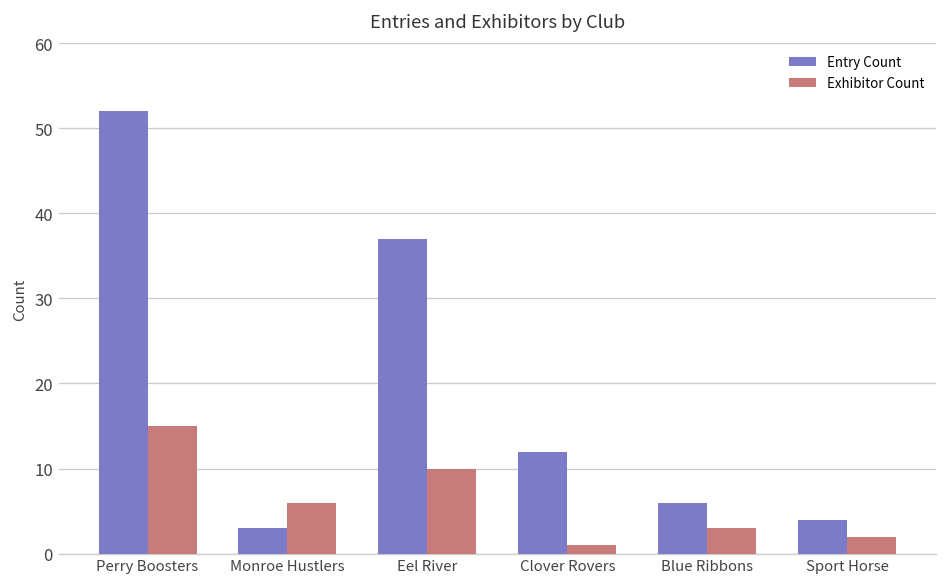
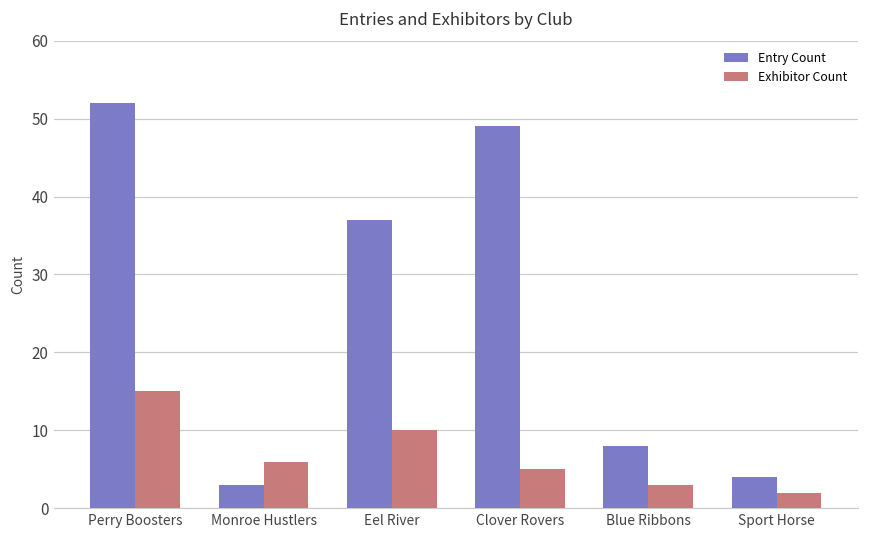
Entry Count, Clover Rovers: 12 -> 49
Exhibitor Count, Clover Rovers: 1 -> 5
Entry Count, Blue Ribbons: 6 -> 8
